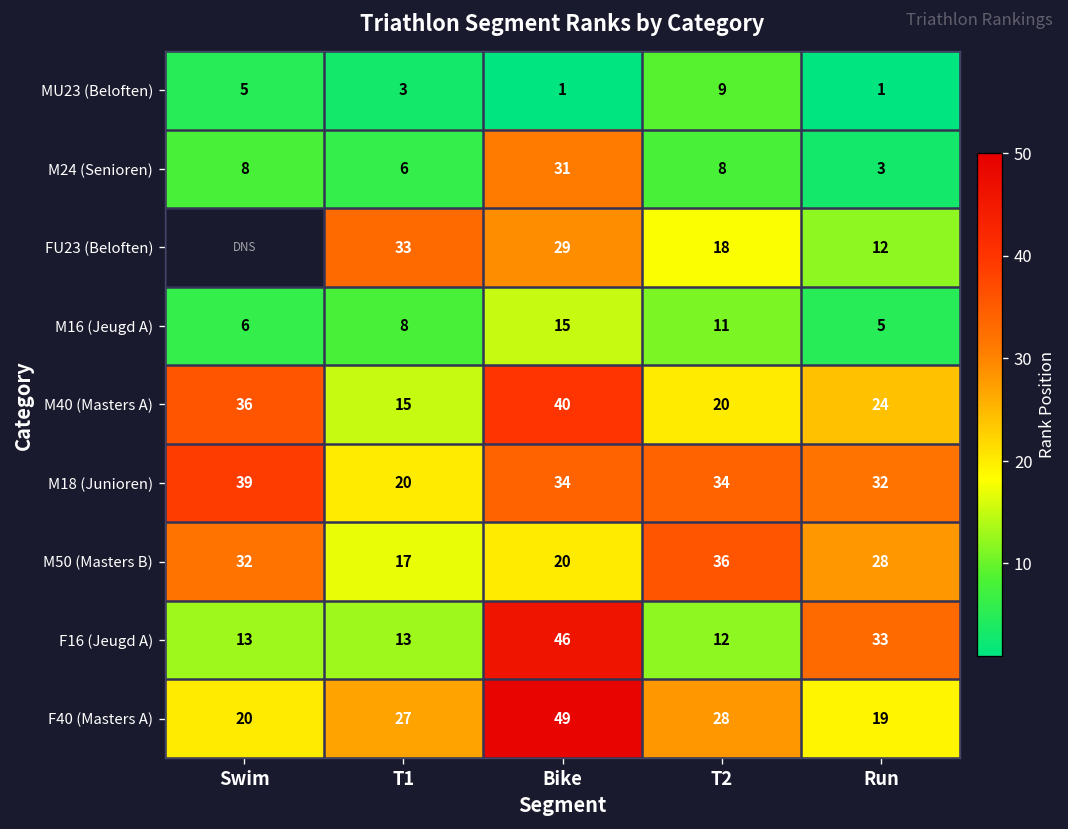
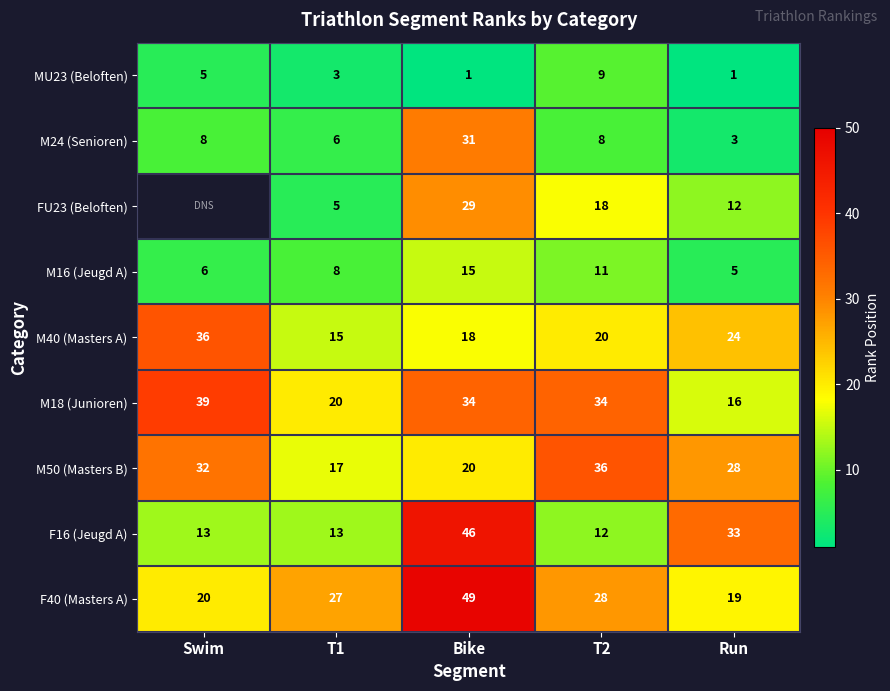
FU23 (Beloften), T1: 33 -> 5
M40 (Masters A), Bike: 40 -> 18
M18 (Junioren), Run: 32 -> 16
